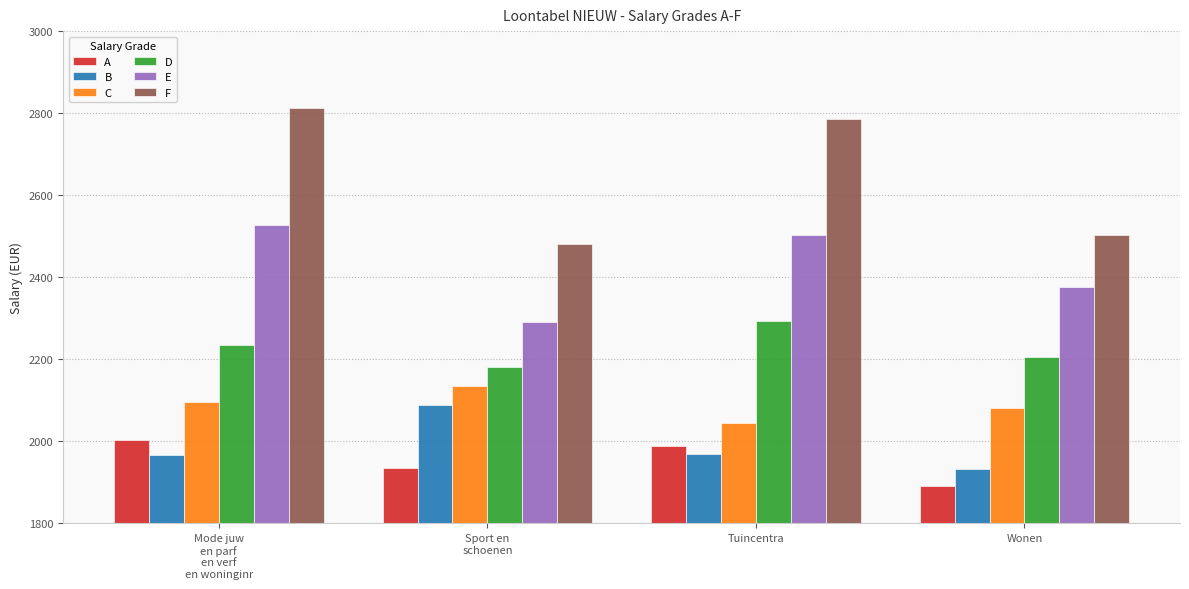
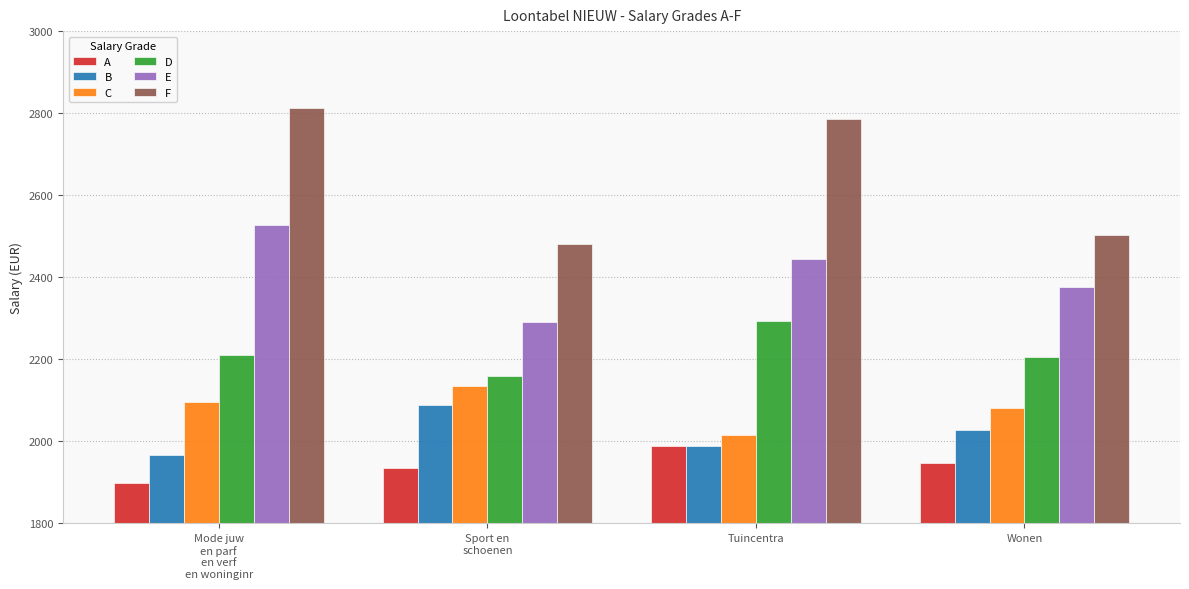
A, Mode juw en parf en verf en woninginr: 2000 -> 1900
D, Mode juw en parf en verf en woninginr: 2240 -> 2210
D, Sport en schoenen: 2180 -> 2160
B, Tuincentra: 1970 -> 1990
C, Tuincentra: 2050 -> 2020
E, Tuincentra: 2500 -> 2450
A, Wonen: 1890 -> 1950
B, Wonen: 1930 -> 2030
